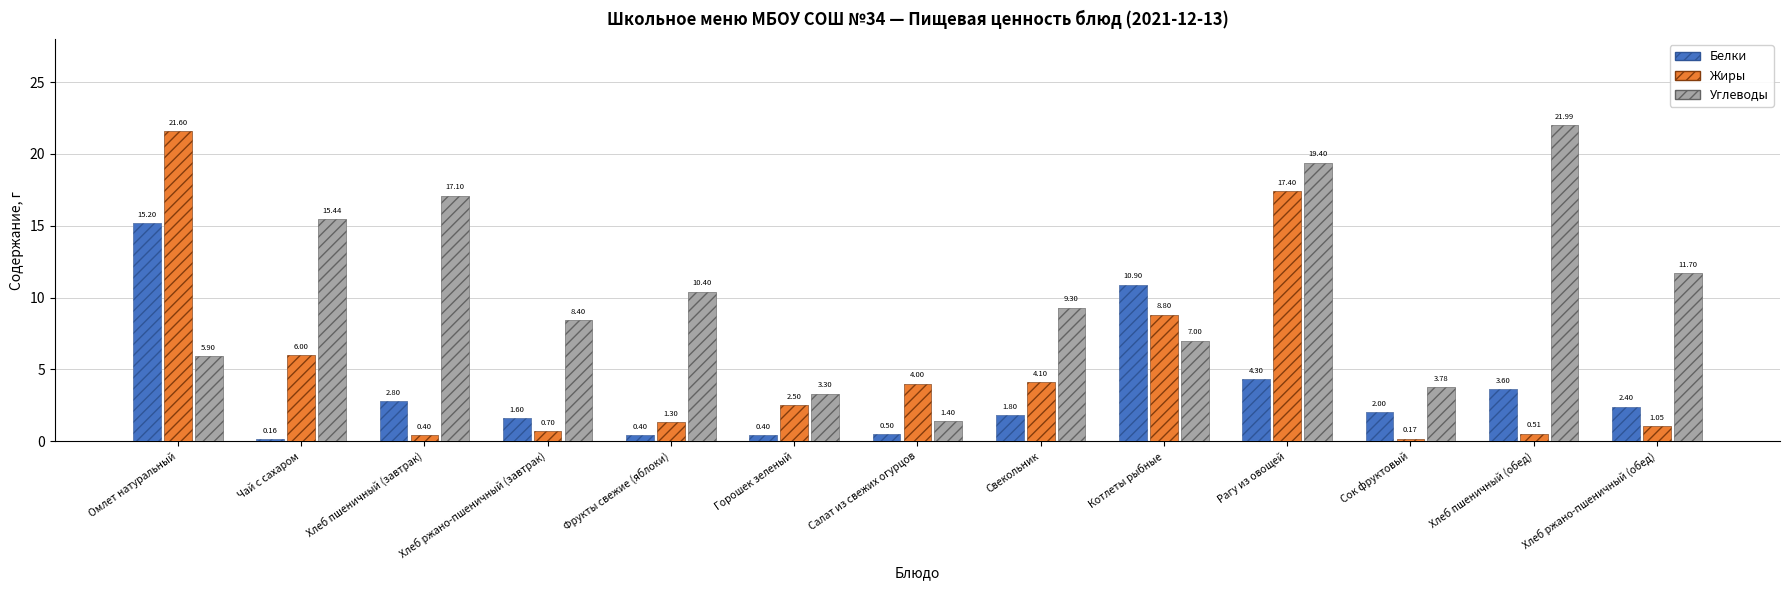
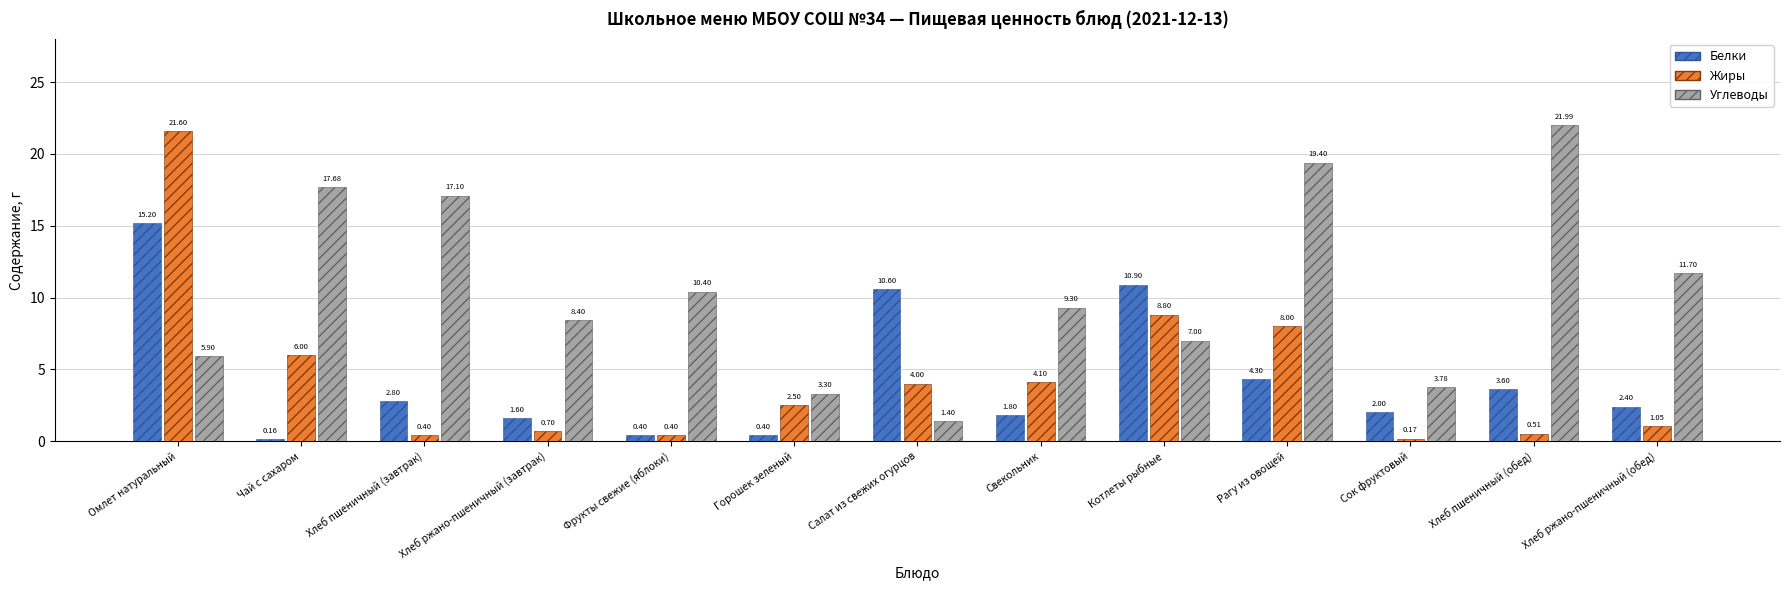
Углеводы, Чай с сахаром: 15.44 -> 17.68
Жиры, Фрукты свежие (яблоки): 1.30 -> 0.40
Белки, Салат из свежих огурцов: 0.50 -> 10.60
Жиры, Рагу из овощей: 17.40 -> 8.00
